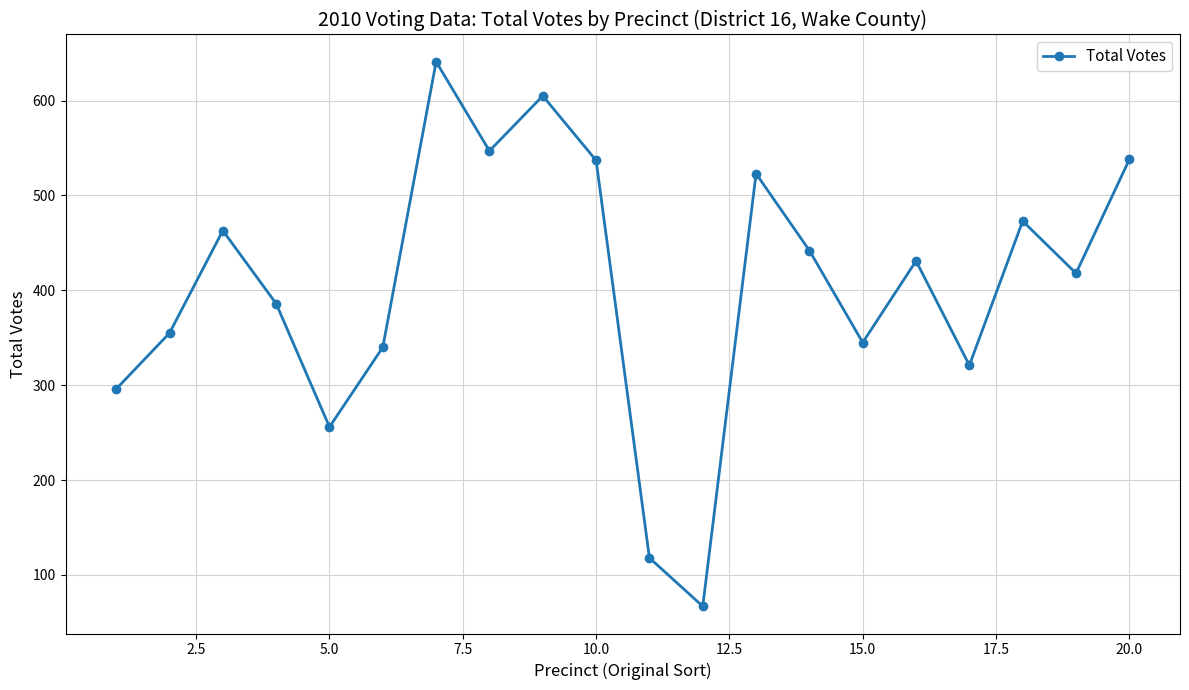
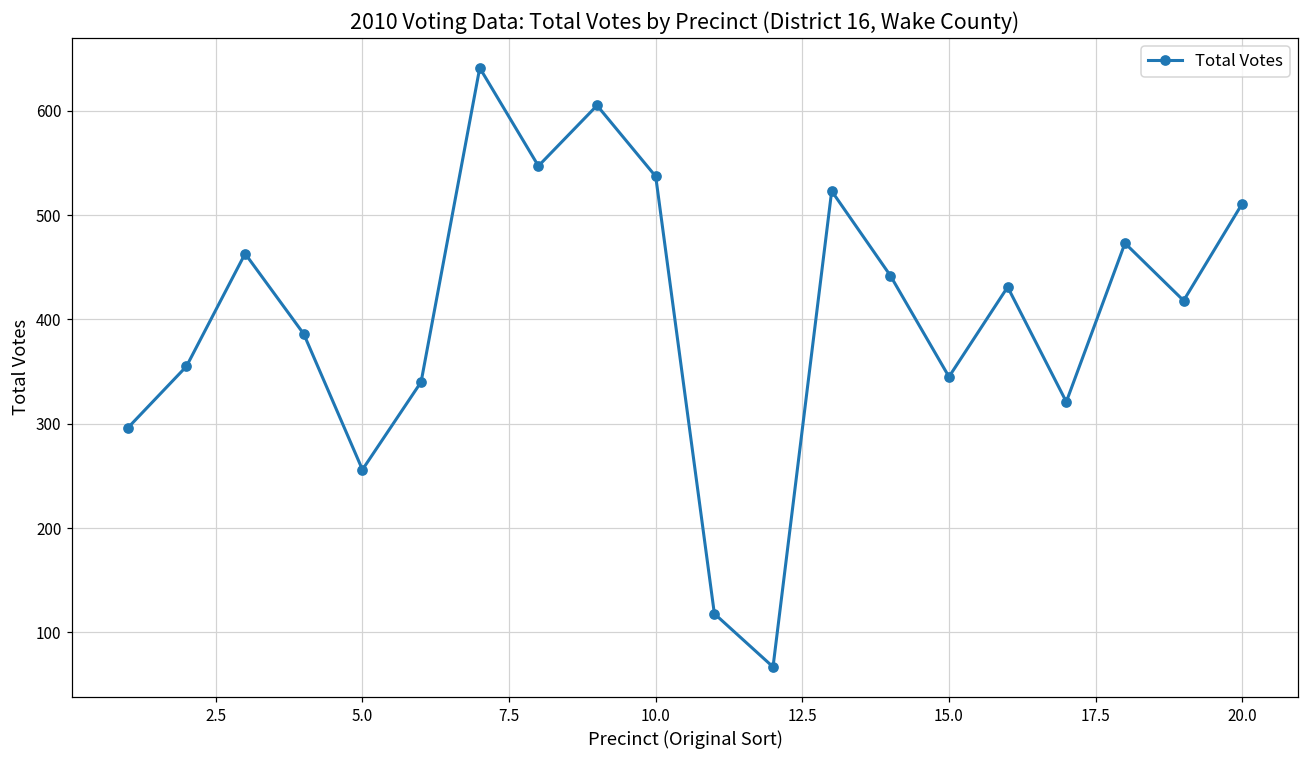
20.0: 540 -> 510
